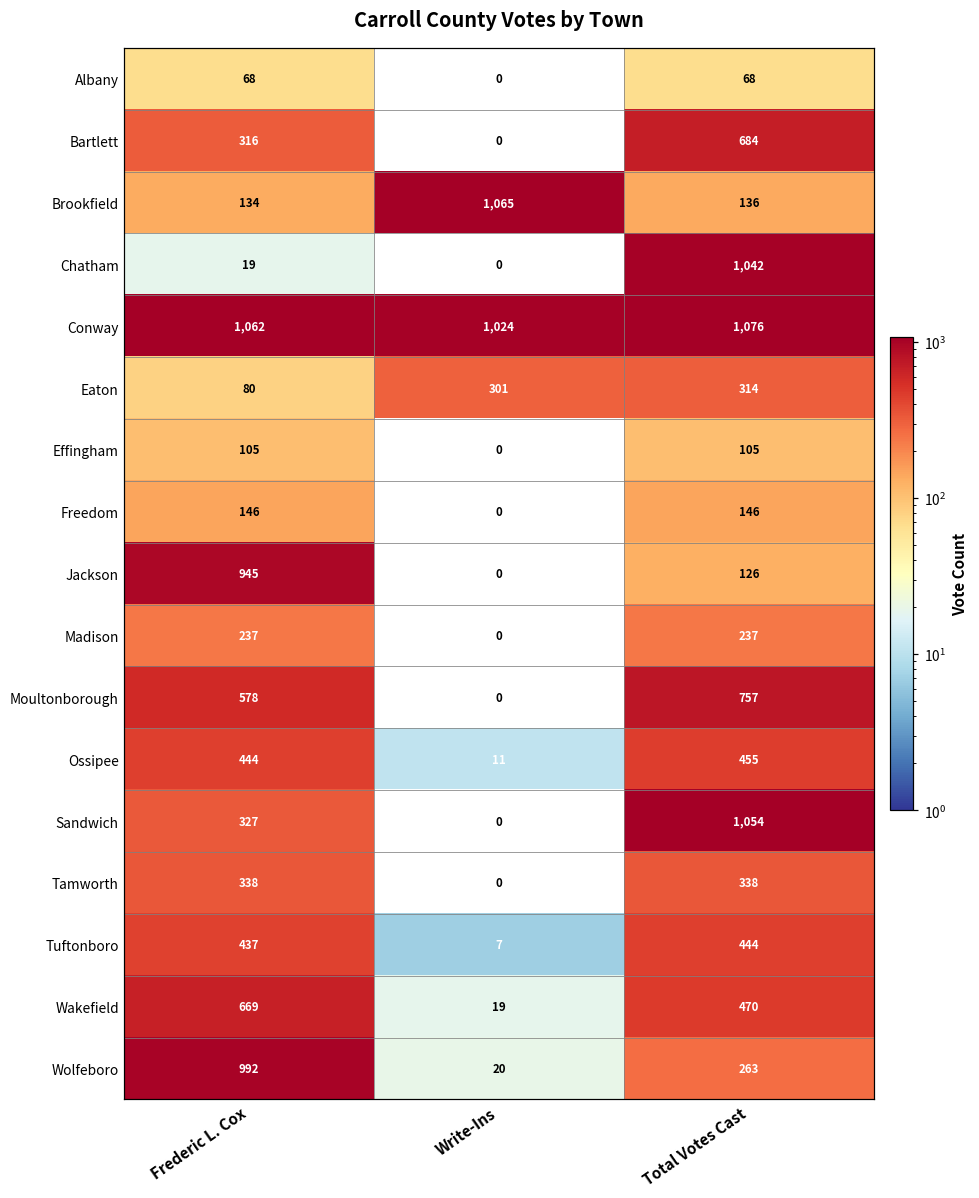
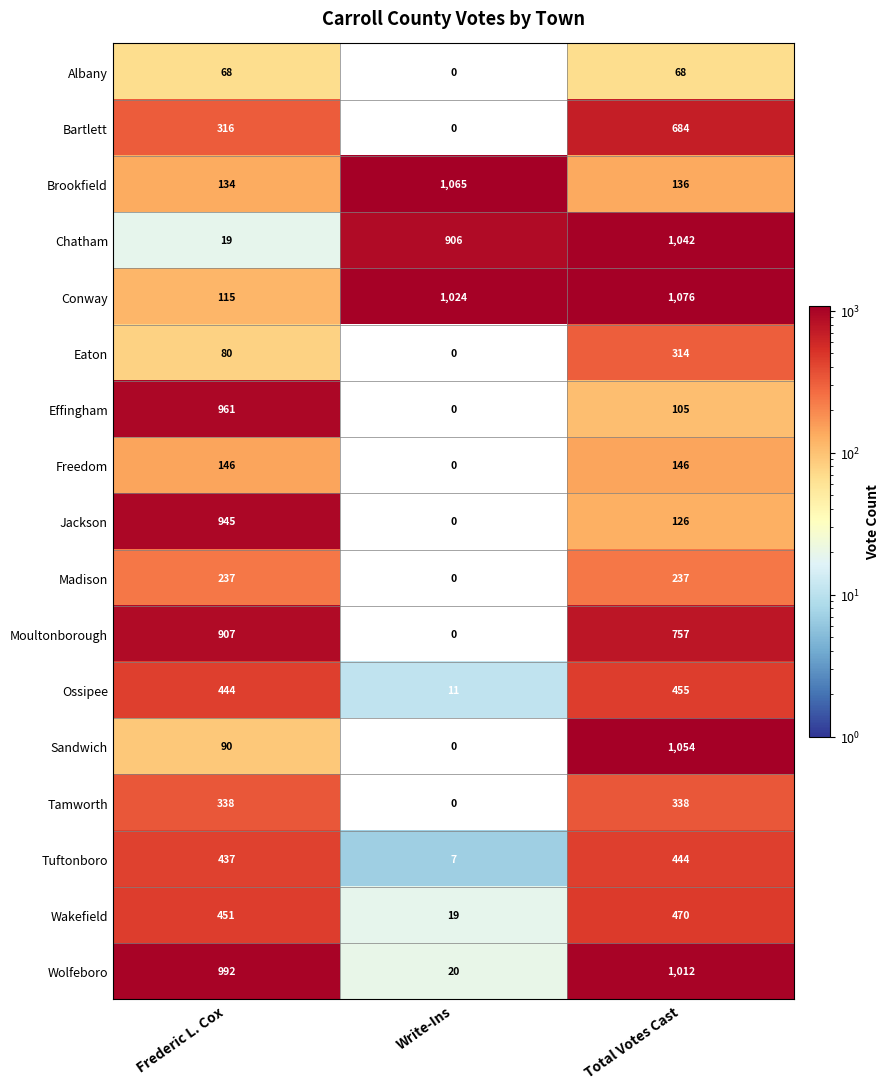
Chatham, Write-Ins: 0 -> 906
Conway, Frederic L. Cox: 1,062 -> 115
Eaton, Write-Ins: 301 -> 0
Effingham, Frederic L. Cox: 105 -> 961
Moultonborough, Frederic L. Cox: 578 -> 907
Sandwich, Frederic L. Cox: 327 -> 90
Wakefield, Frederic L. Cox: 669 -> 451
Wolfeboro, Total Votes Cast: 263 -> 1,012
